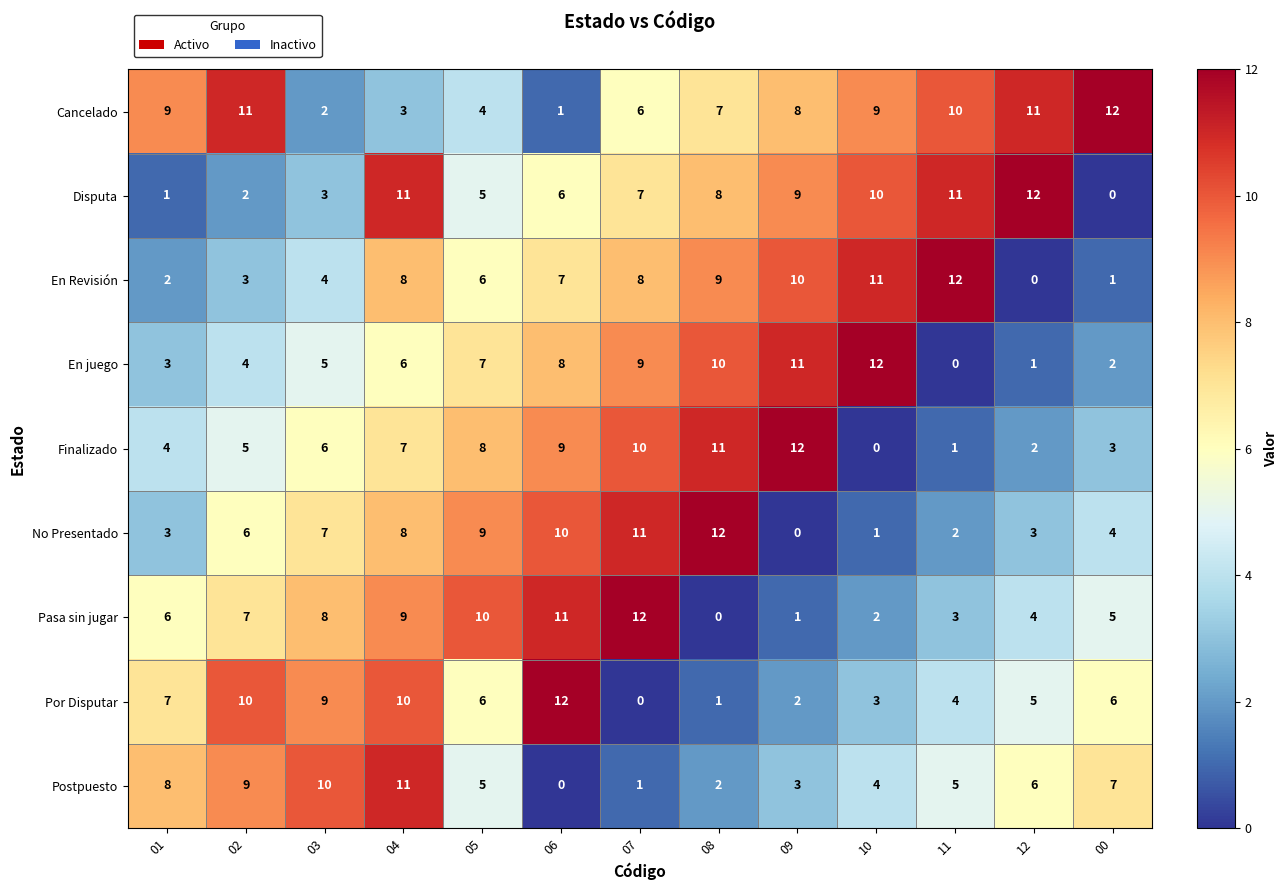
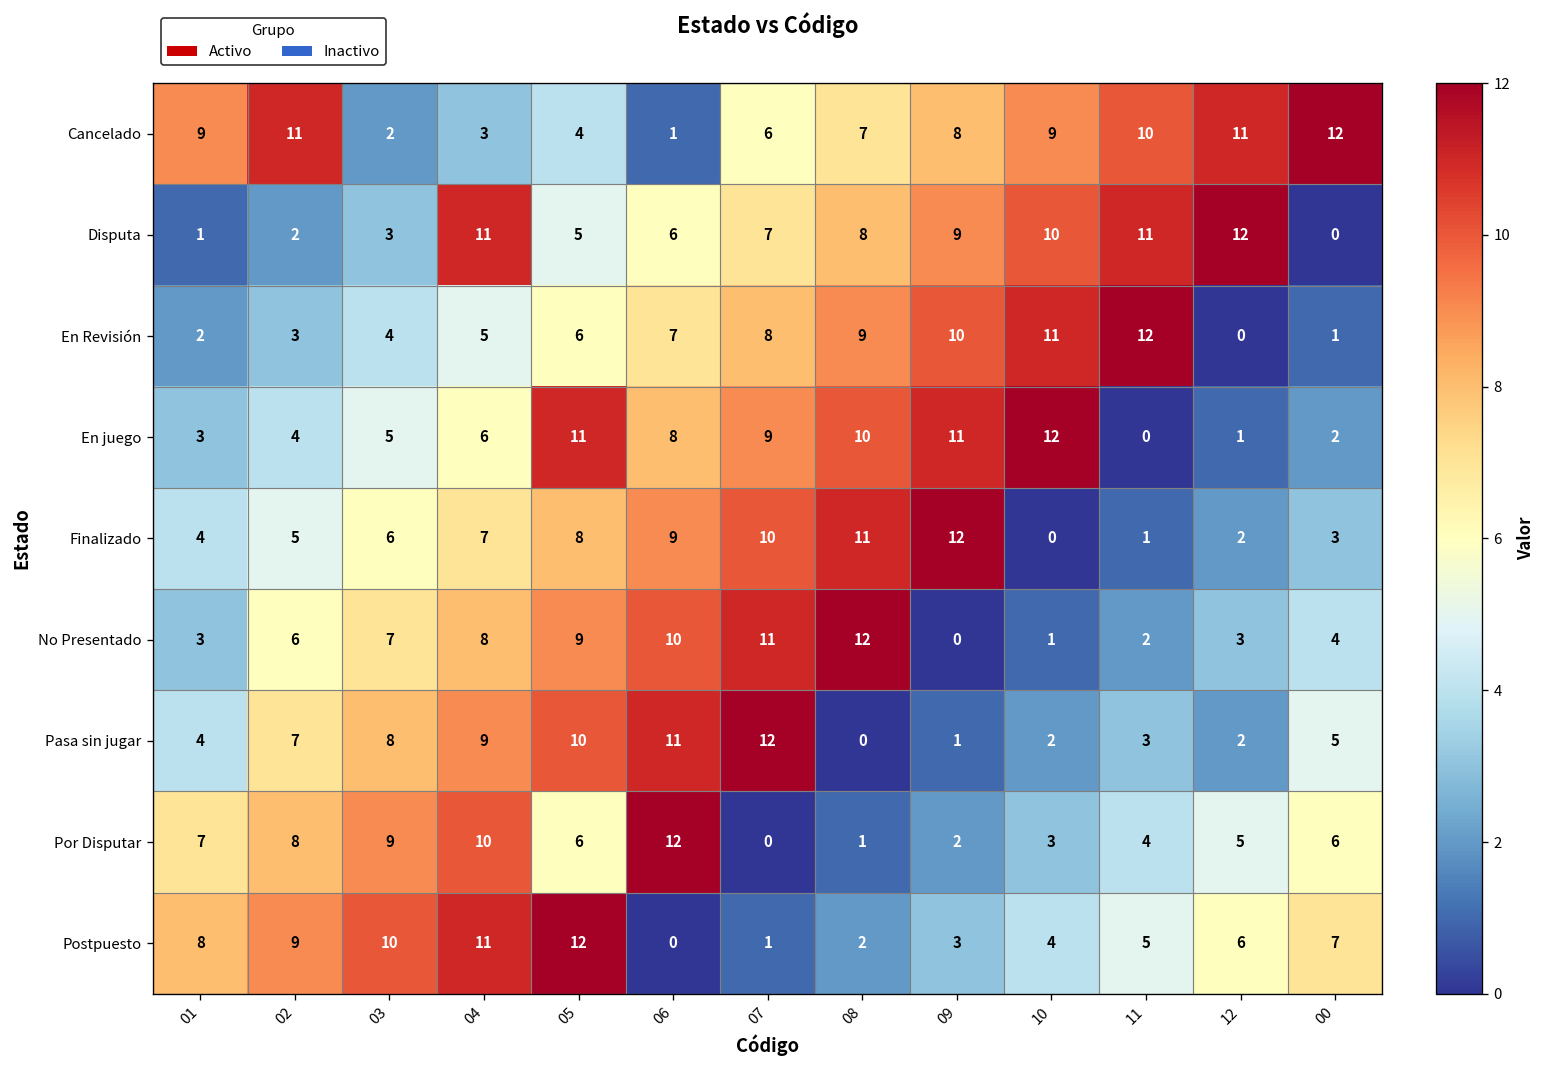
En Revisión, 04: 8 -> 5
En juego, 05: 7 -> 11
Pasa sin jugar, 01: 6 -> 4
Pasa sin jugar, 12: 4 -> 2
Por Disputar, 02: 10 -> 8
Postpuesto, 05: 5 -> 12
